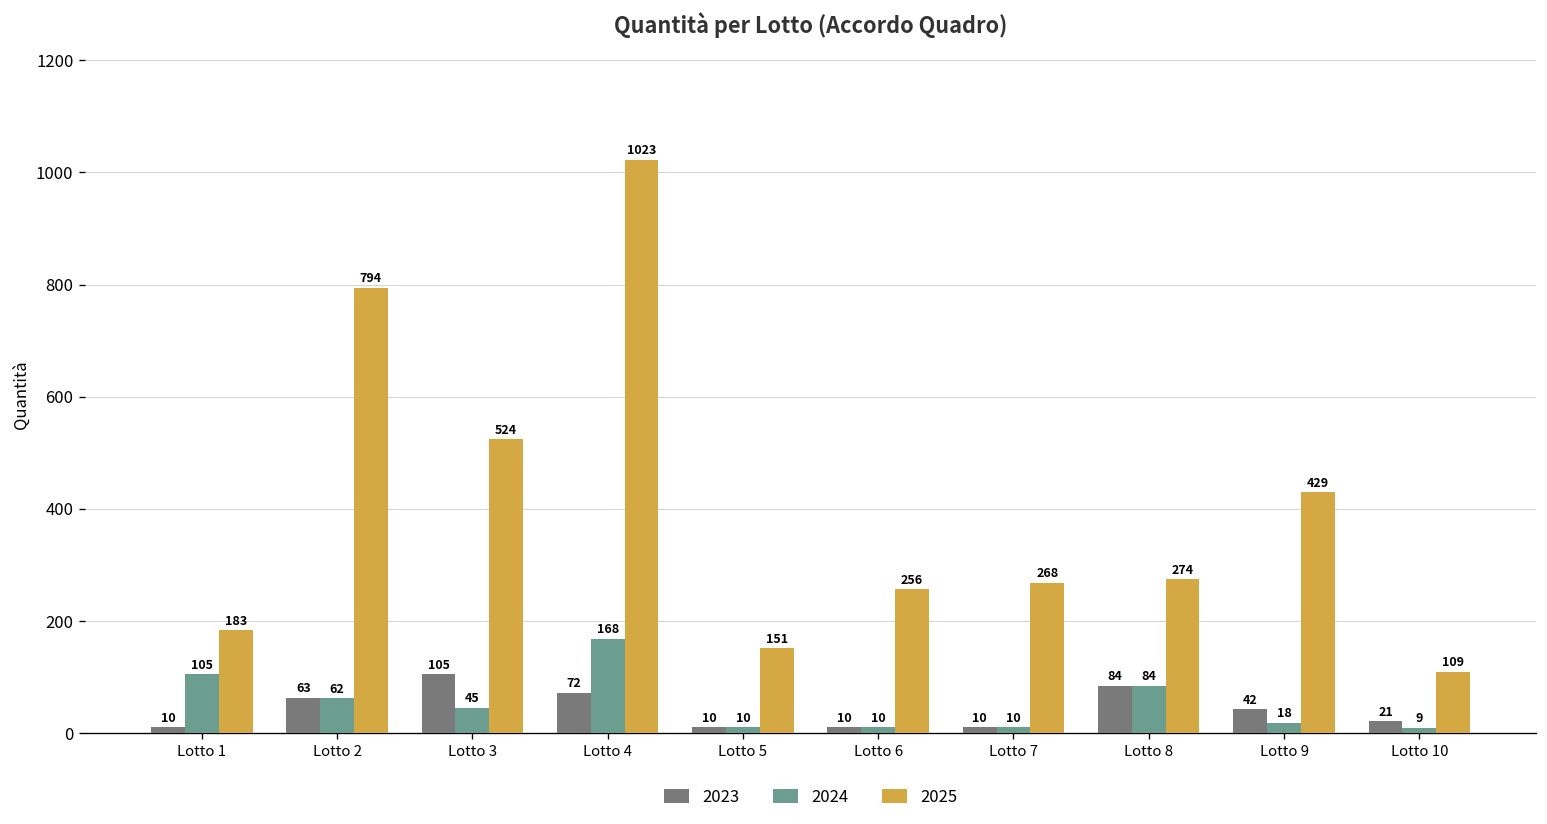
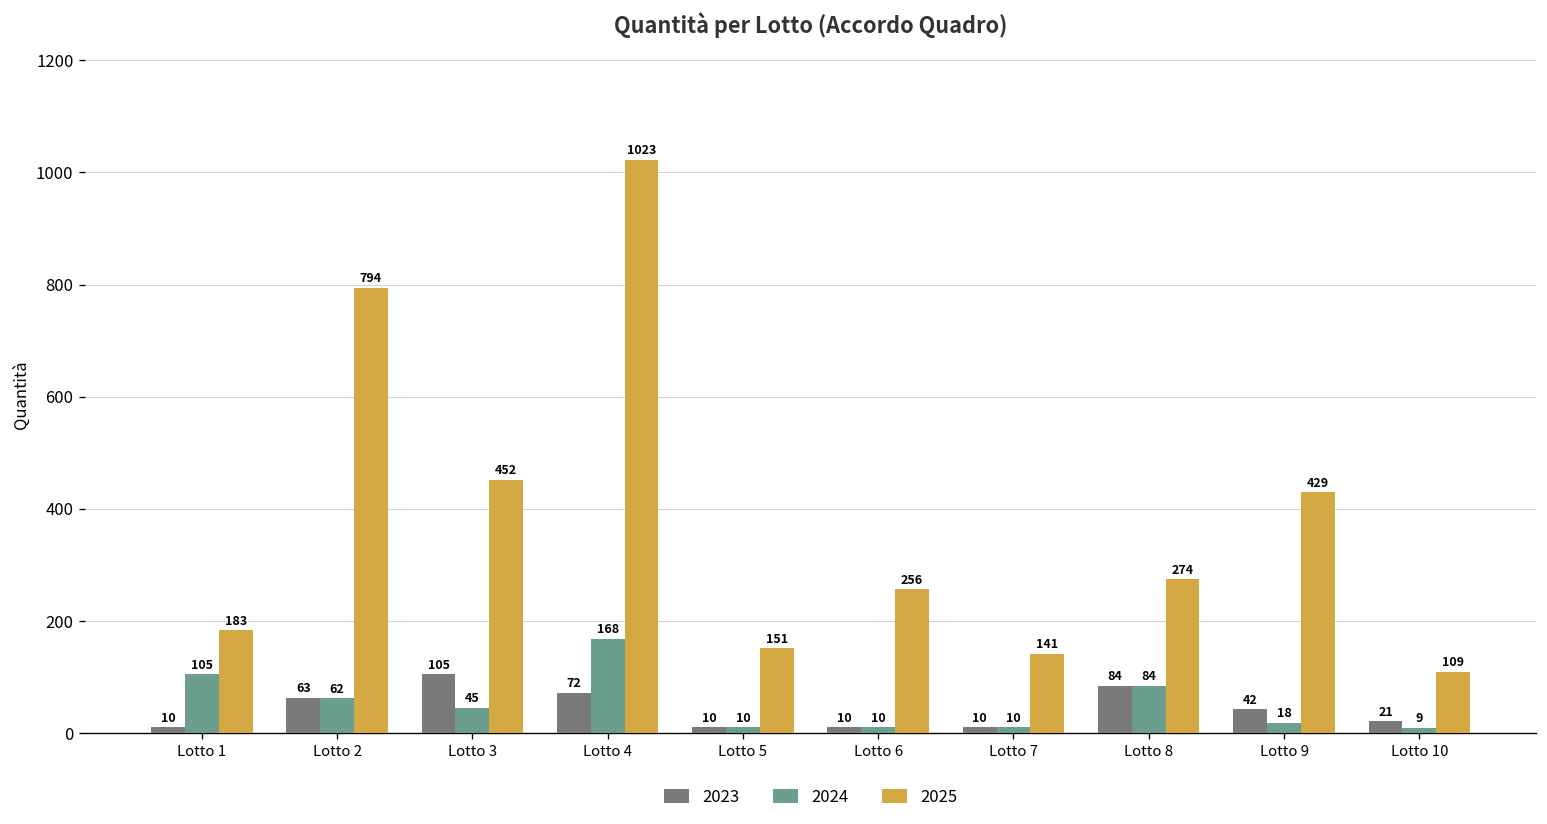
2025, Lotto 3: 524 -> 452
2025, Lotto 7: 268 -> 141
